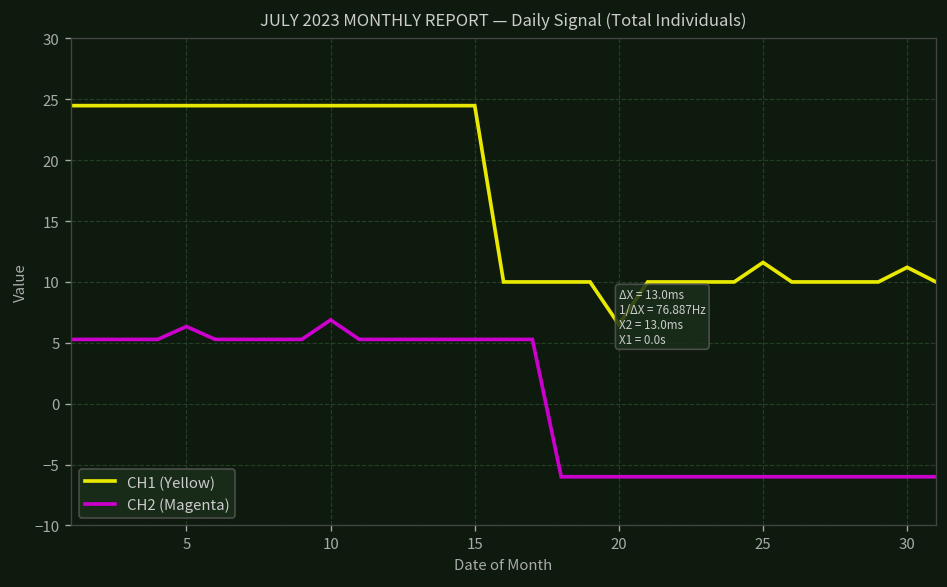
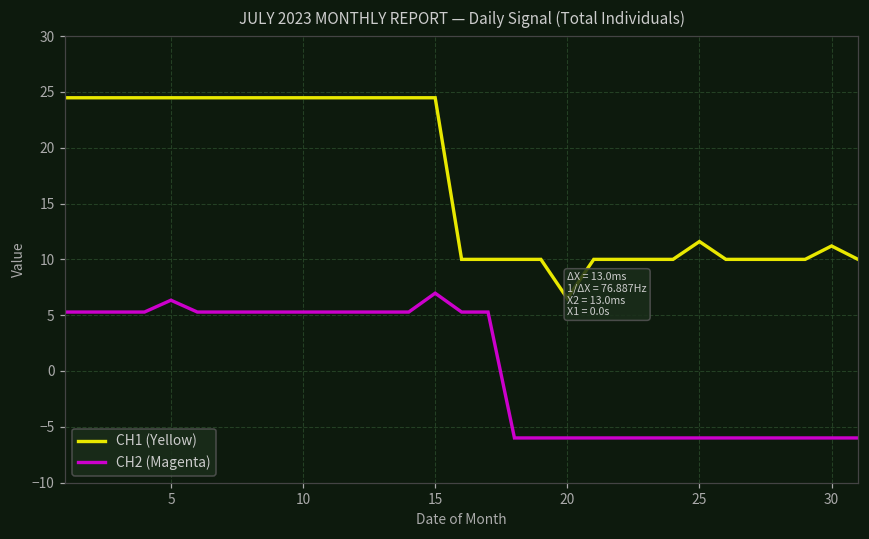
CH2 (Magenta), 10: 6.9 -> 5.3
CH2 (Magenta), 15: 5.3 -> 7.0
